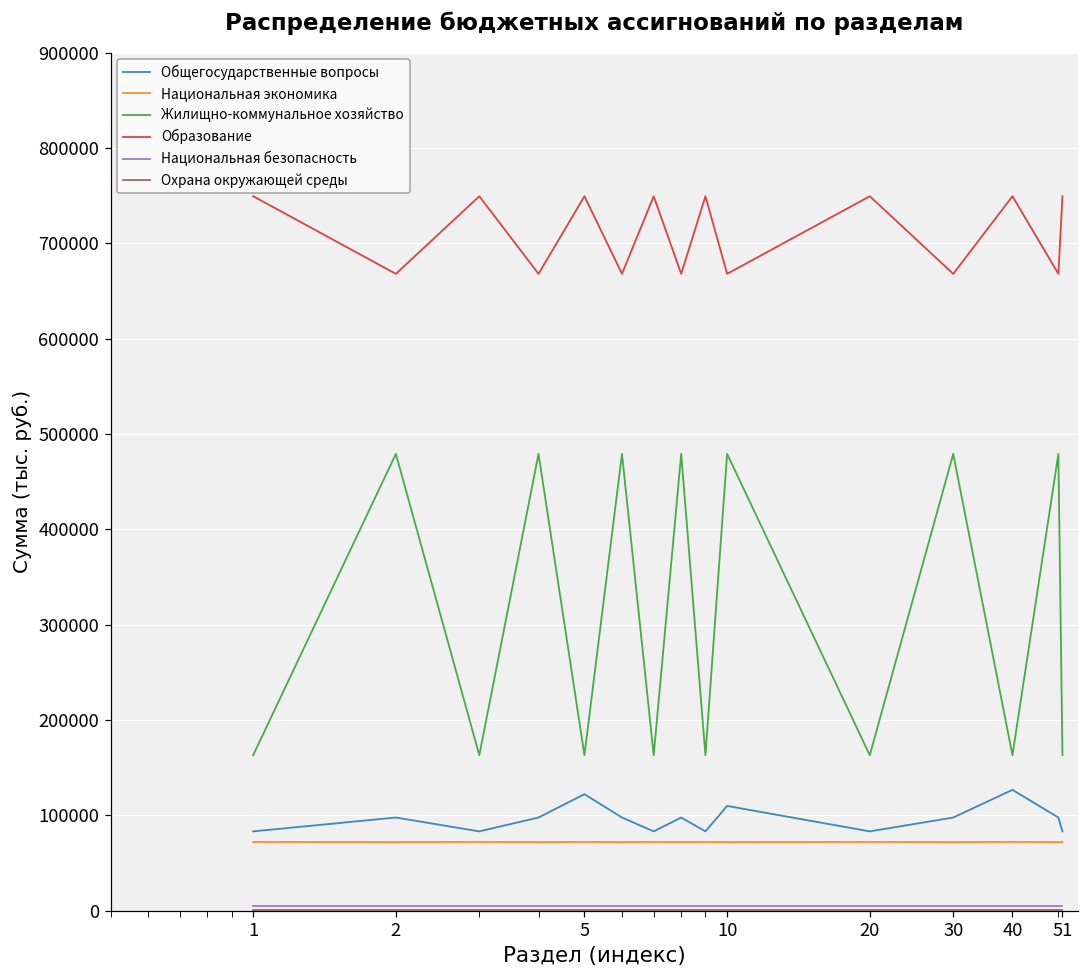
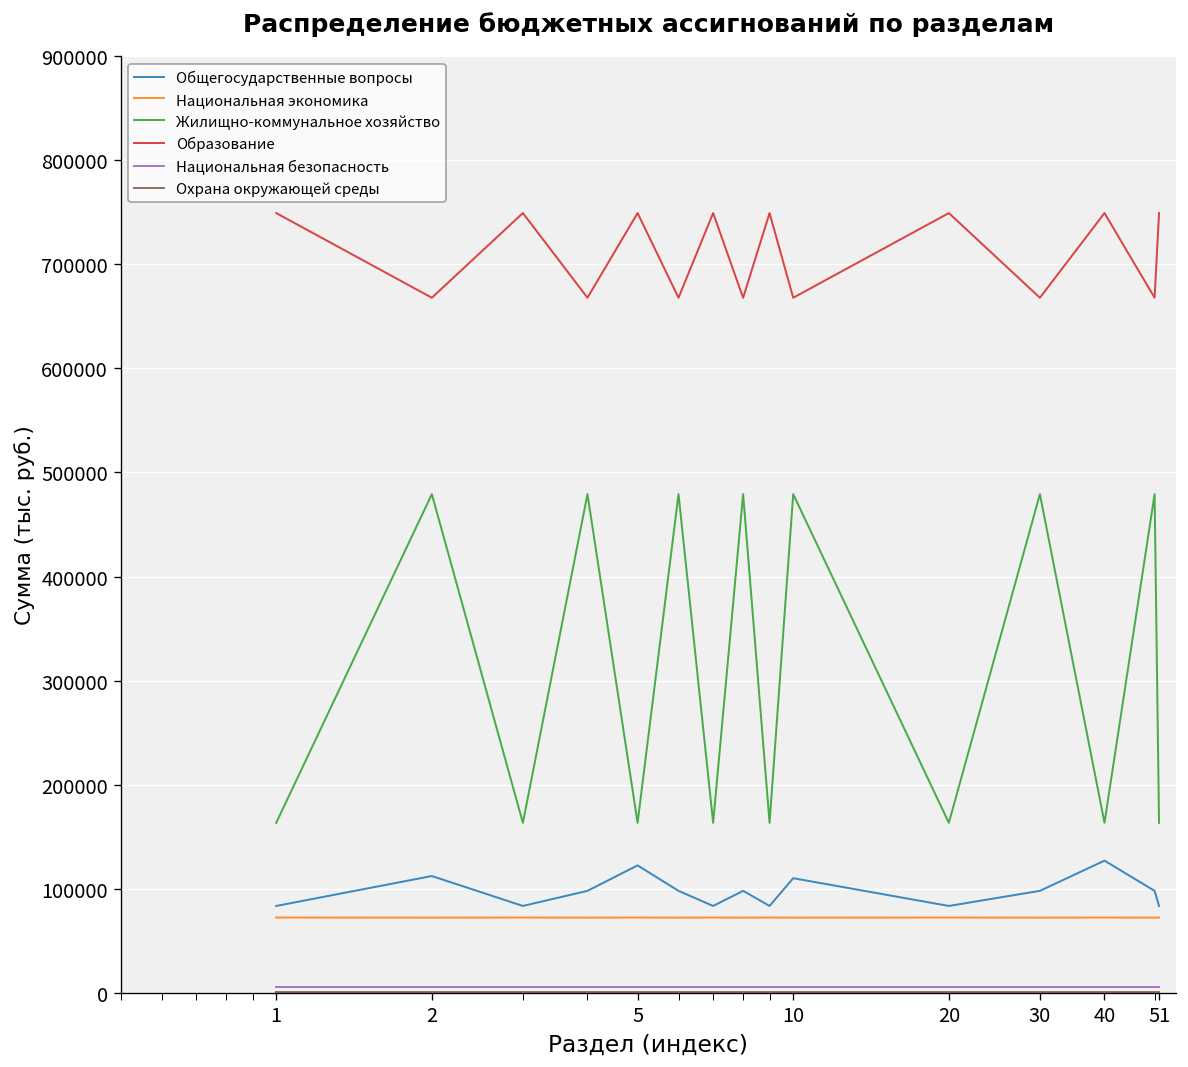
Общегосударственные вопросы, 2: 100000 -> 110000
